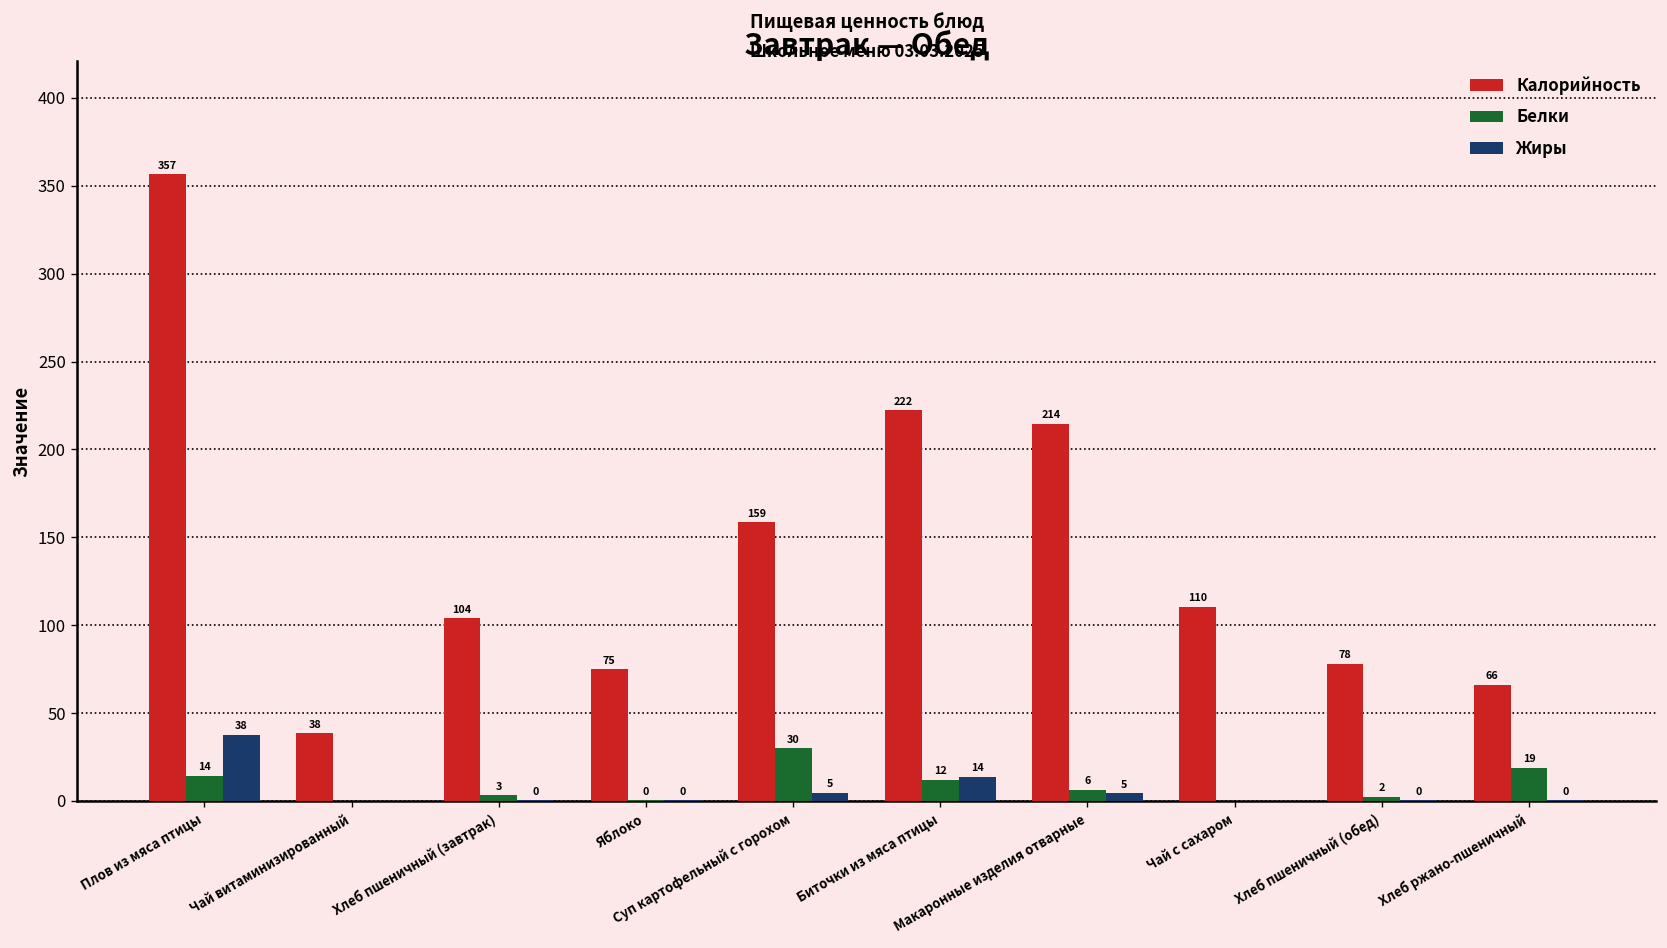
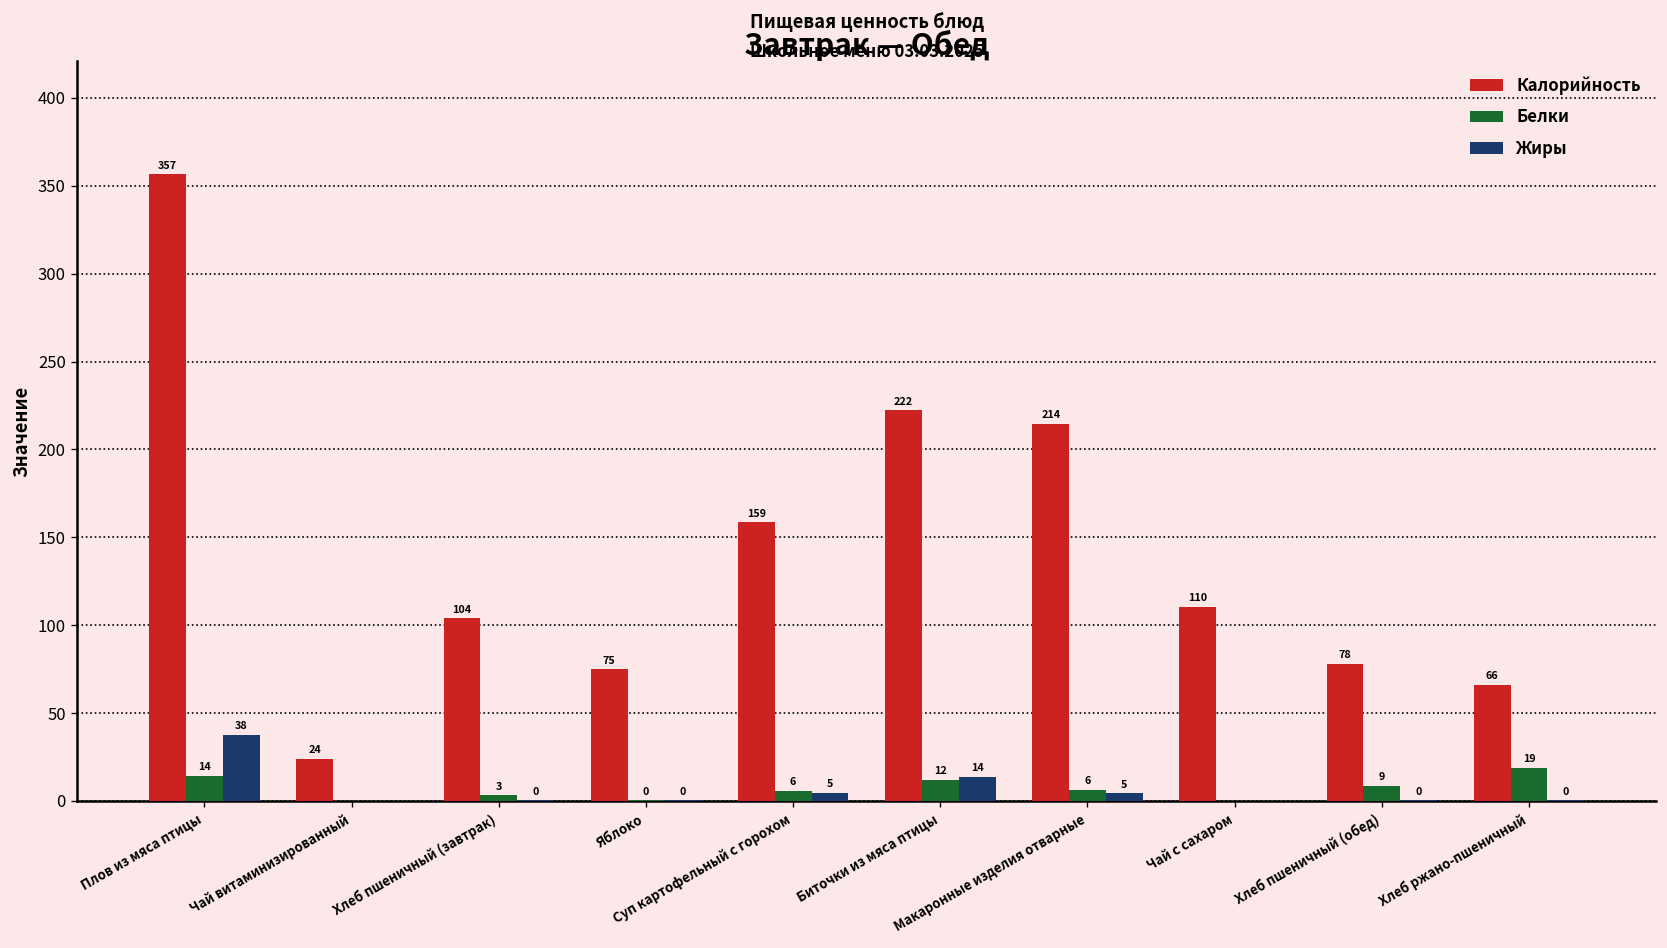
Калорийность, Чай витаминизированный: 38 -> 24
Белки, Суп картофельный с горохом: 30 -> 6
Белки, Хлеб пшеничный (обед): 2 -> 9
